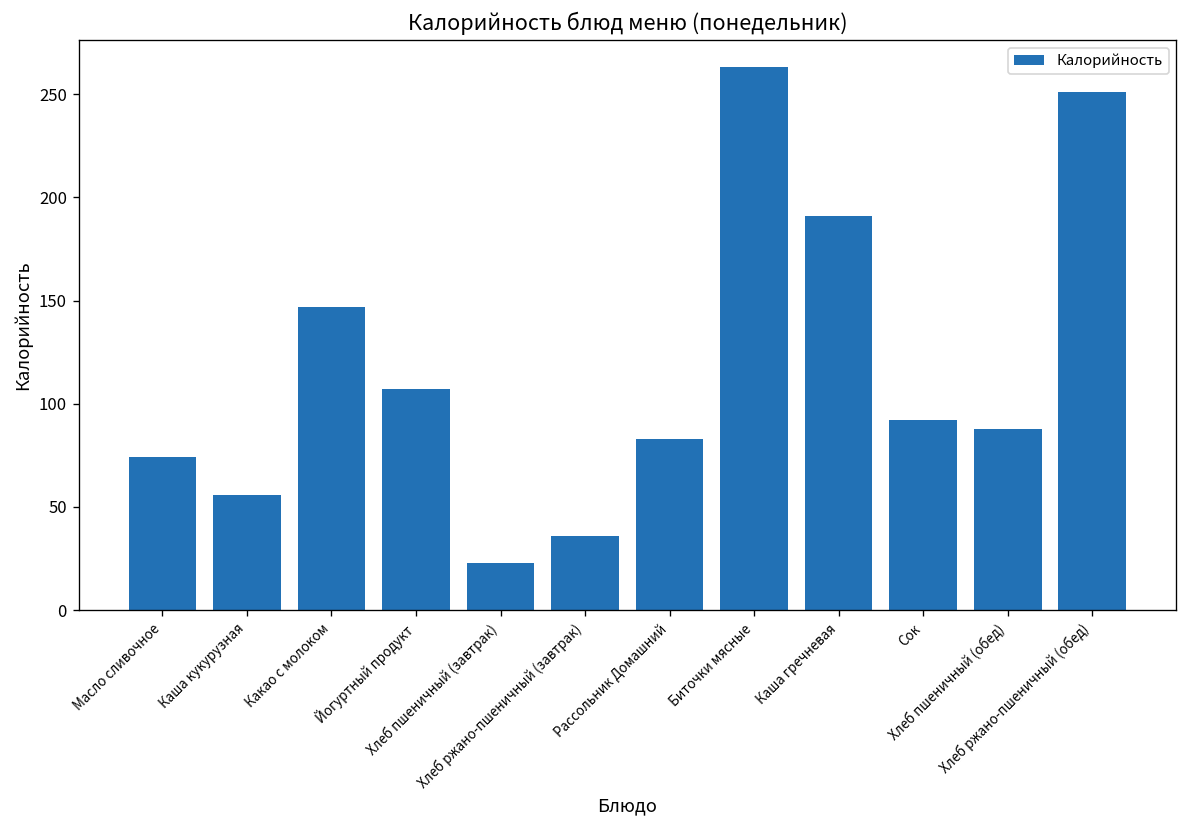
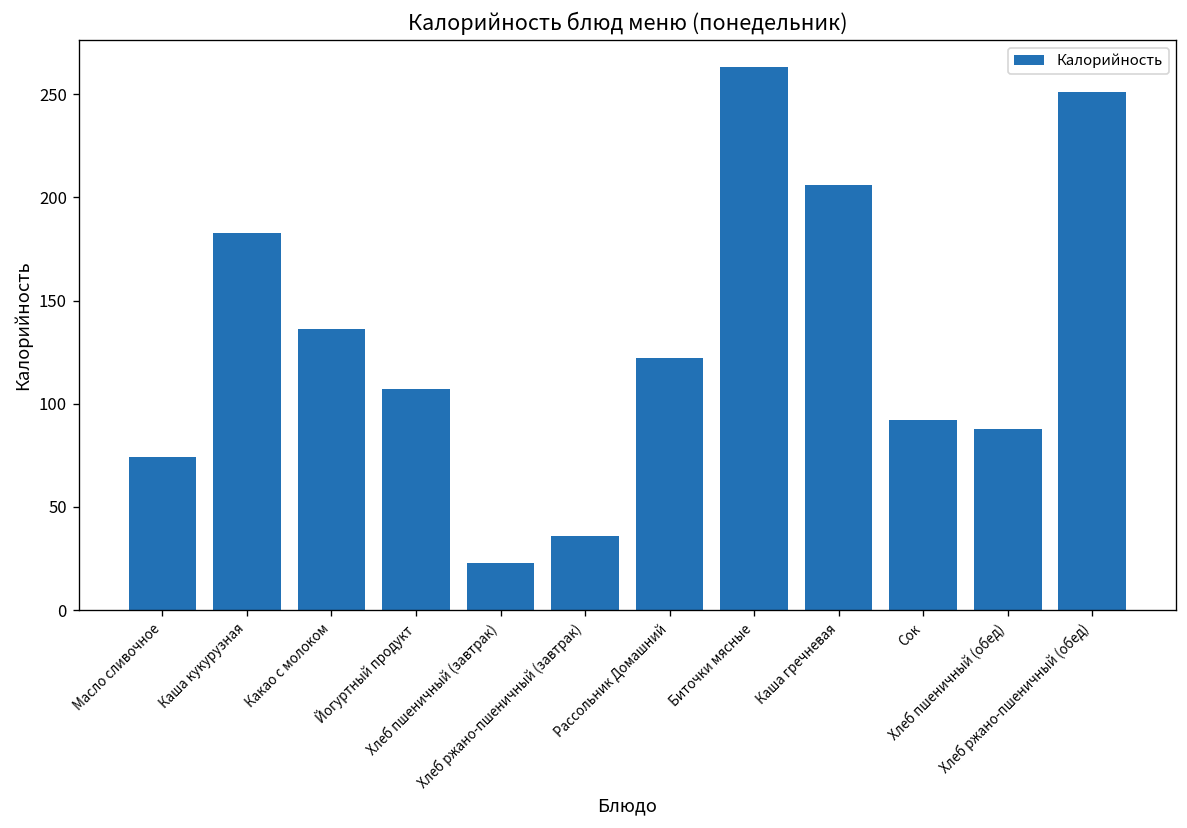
Каша кукурузная: 56 -> 183
Какао с молоком: 147 -> 136
Рассольник Домашний: 83 -> 122
Каша гречневая: 191 -> 206
